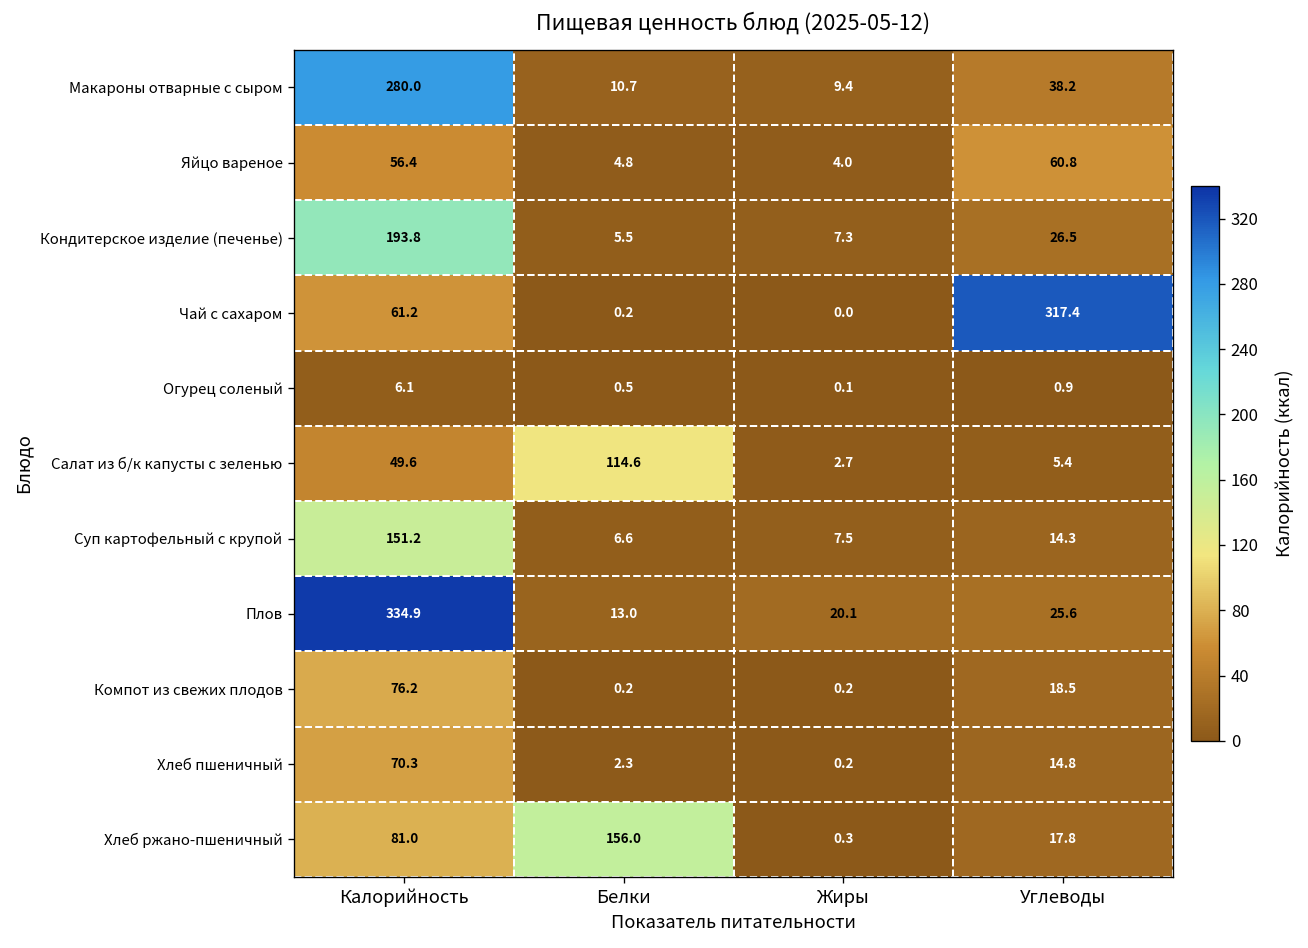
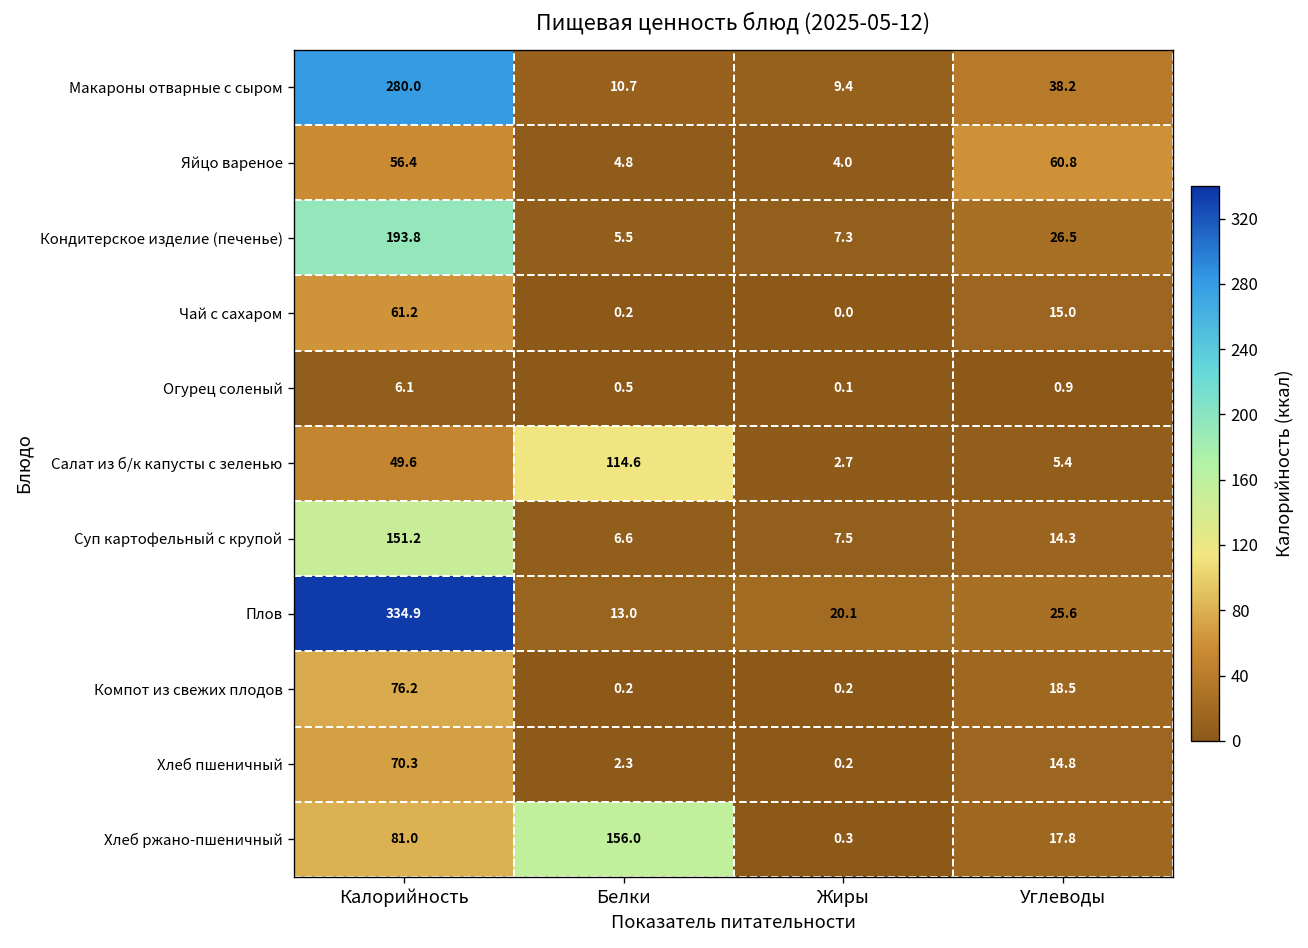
Чай с сахаром, Углеводы: 317.4 -> 15.0
